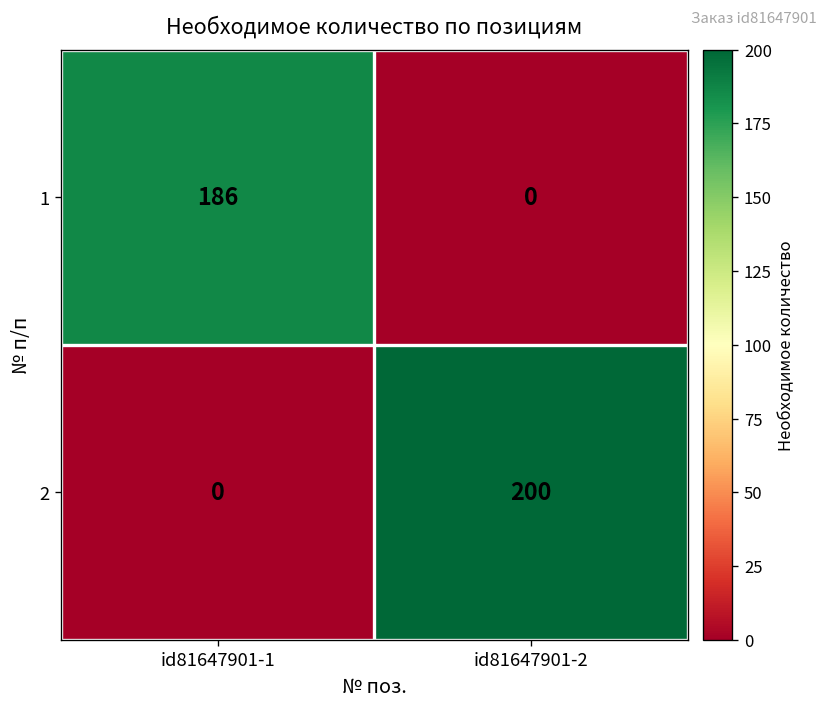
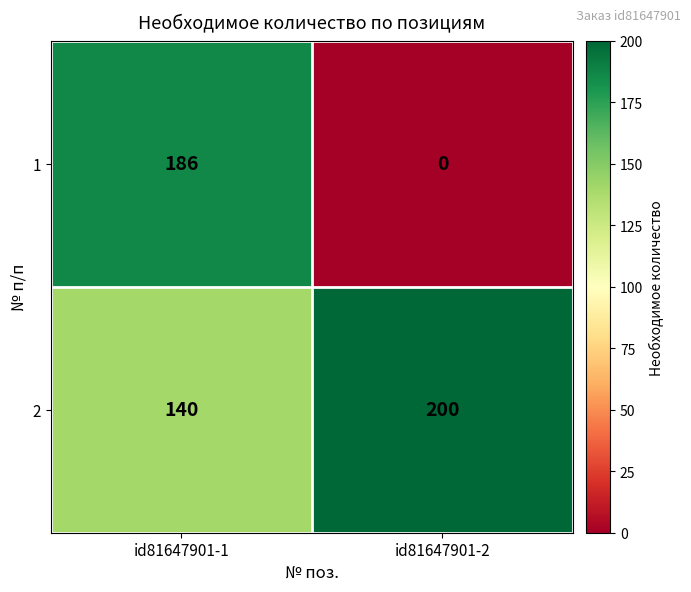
2, id81647901-1: 0 -> 140
